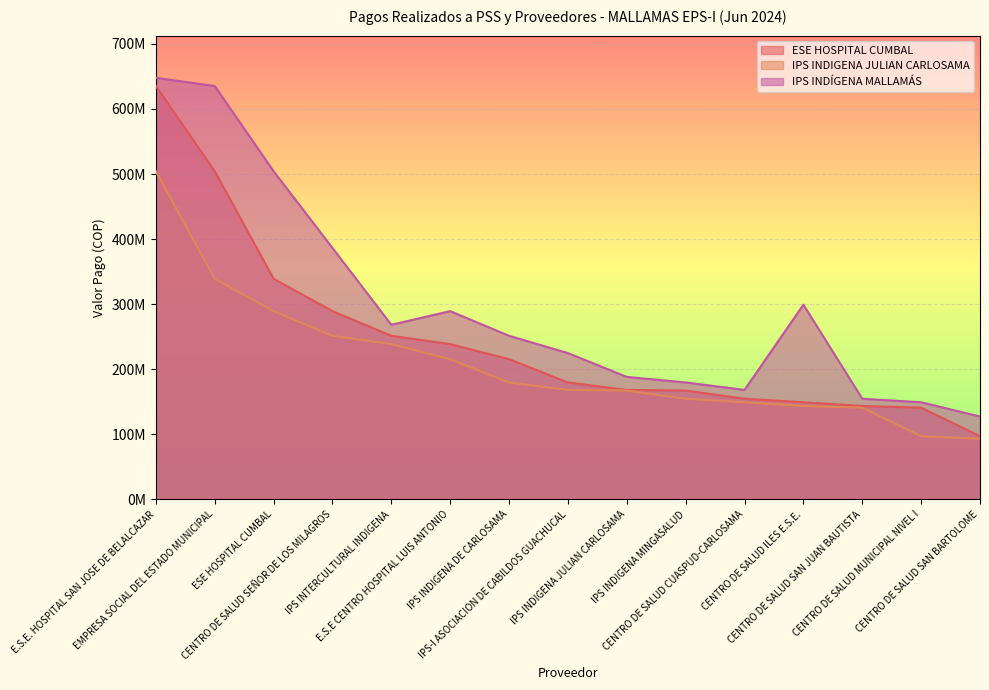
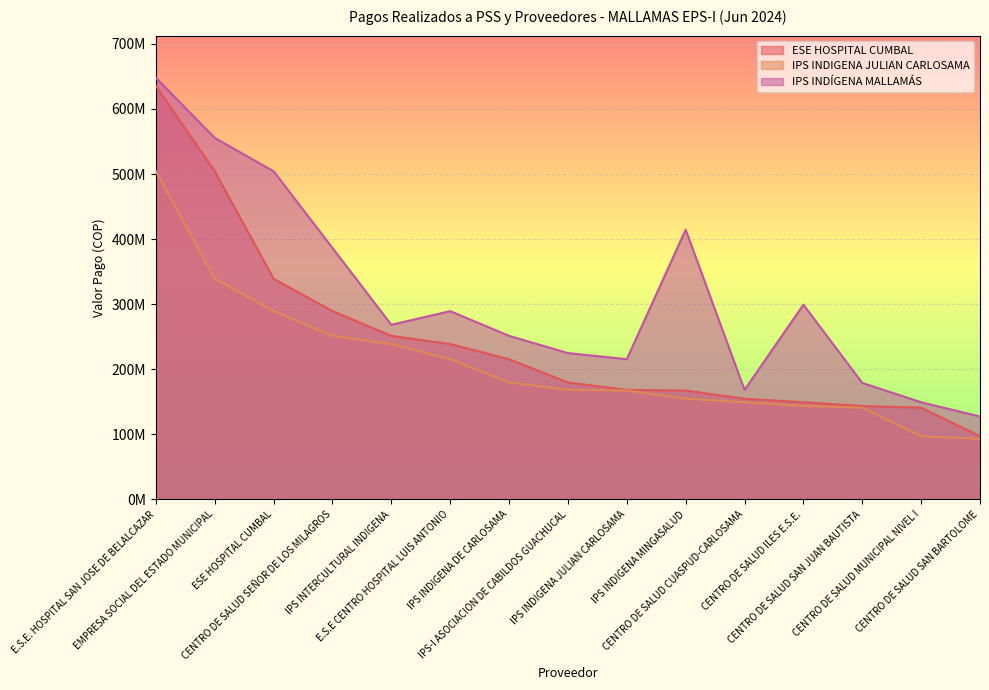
IPS INDÍGENA MALLAMÁS, EMPRESA SOCIAL DEL ESTADO MUNICIPAL: 640000000 -> 560000000
IPS INDÍGENA MALLAMÁS, IPS INDIGENA JULIAN CARLOSAMA: 190000000 -> 220000000
IPS INDÍGENA MALLAMÁS, IPS INDIGENA MINGASALUD: 180000000 -> 410000000
IPS INDÍGENA MALLAMÁS, CENTRO DE SALUD SAN JUAN BAUTISTA: 150000000 -> 180000000
